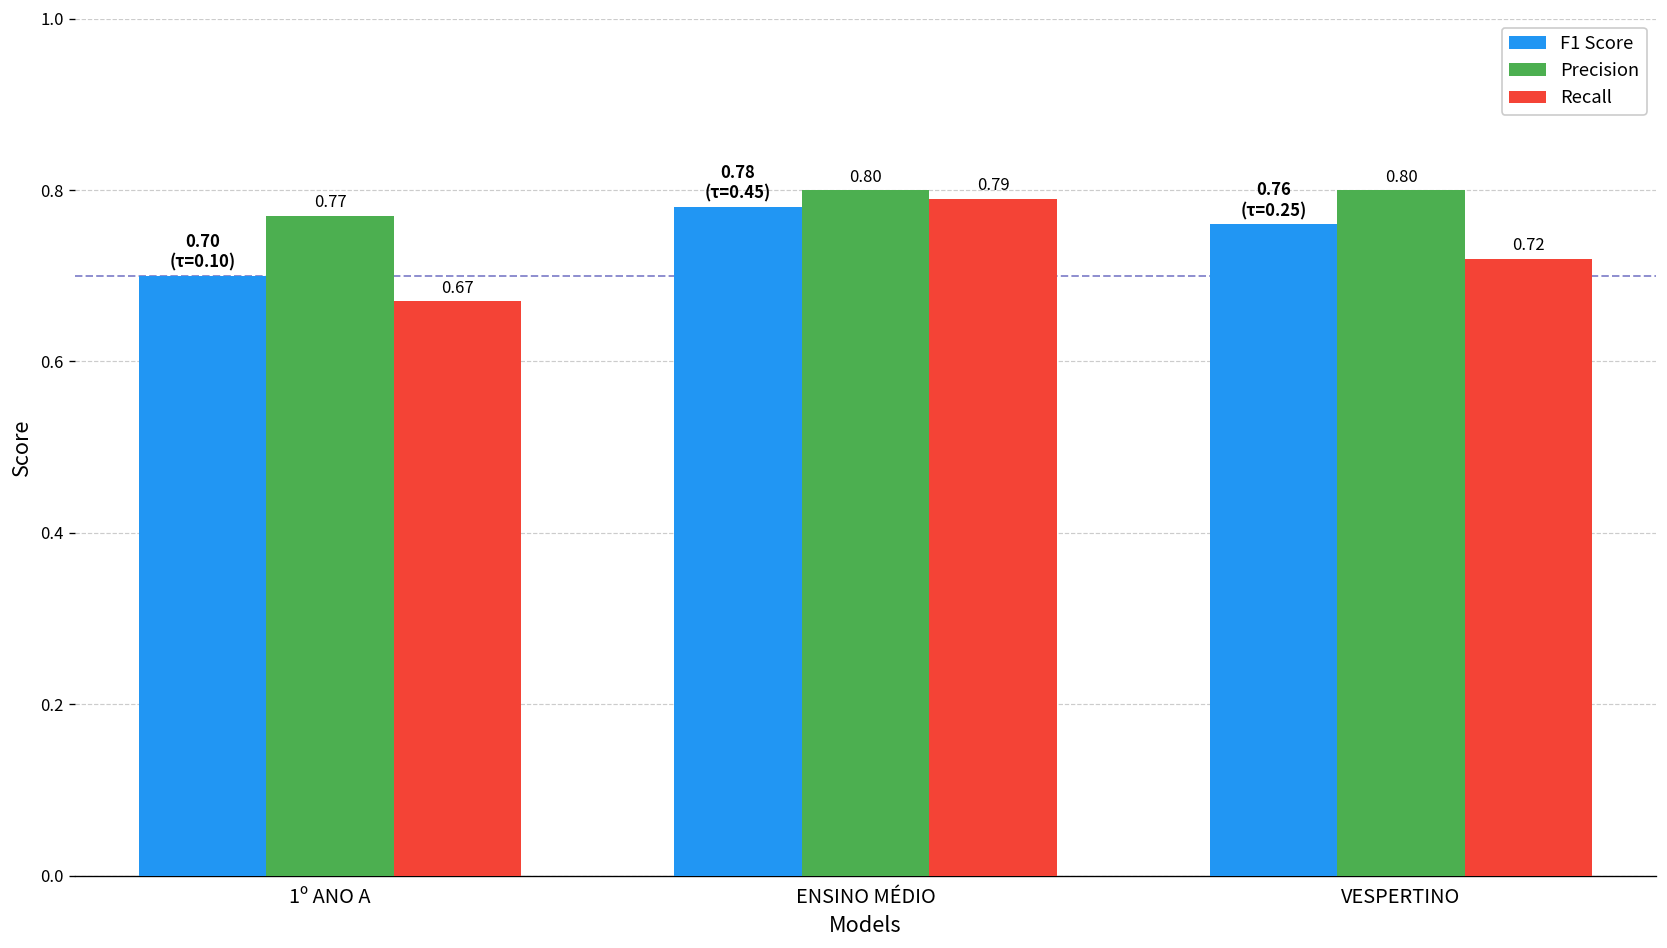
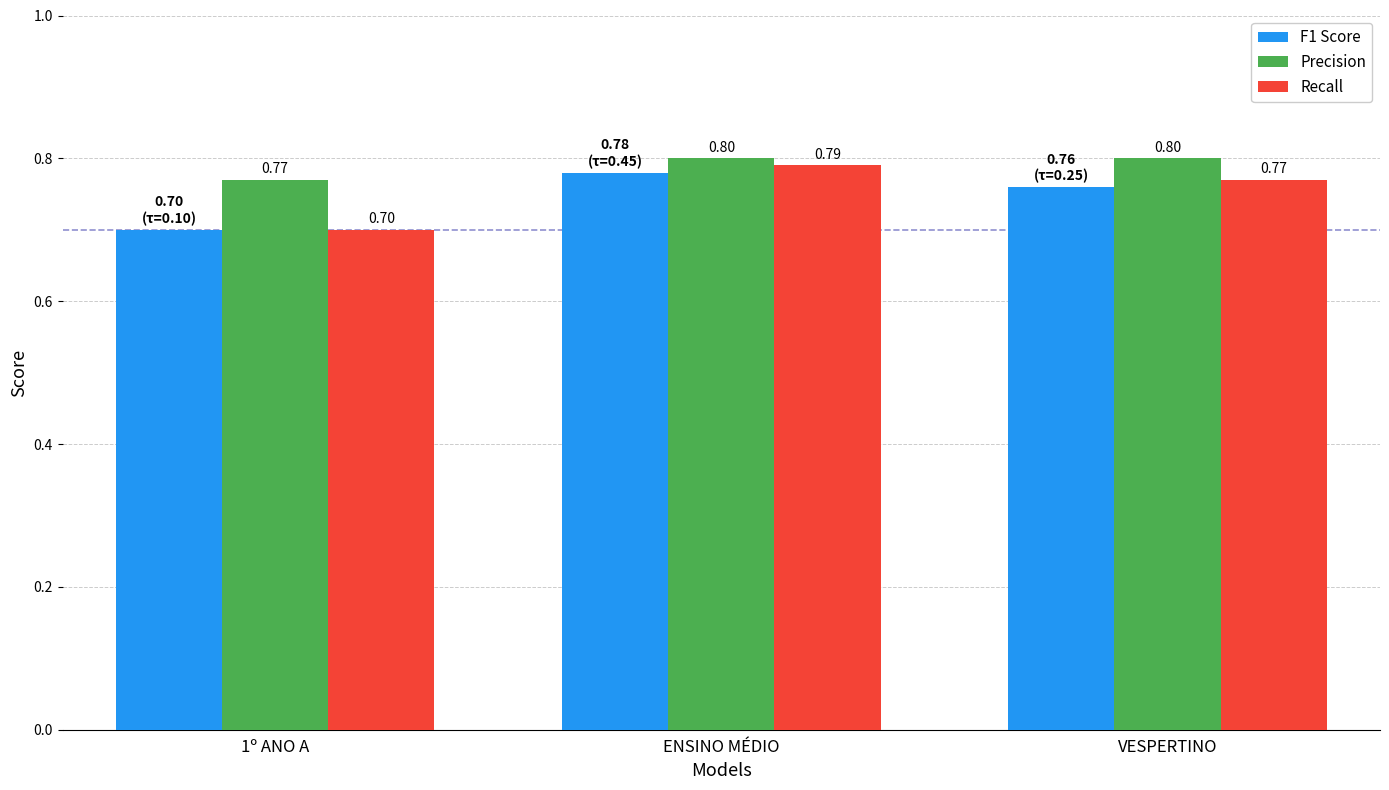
Recall, 1º ANO A: 0.67 -> 0.70
Recall, VESPERTINO: 0.72 -> 0.77
